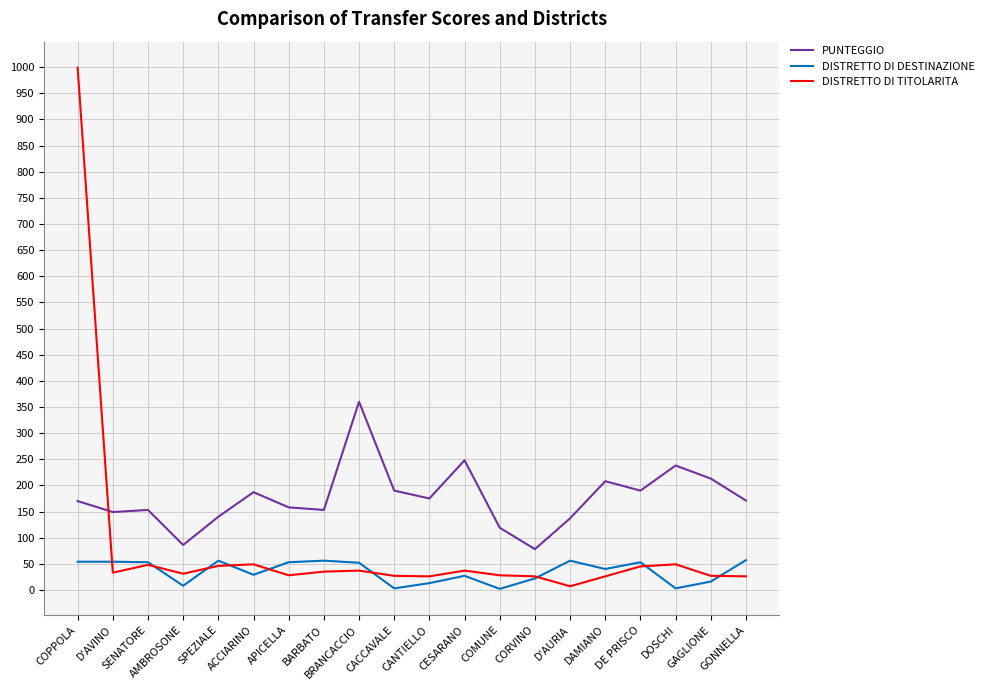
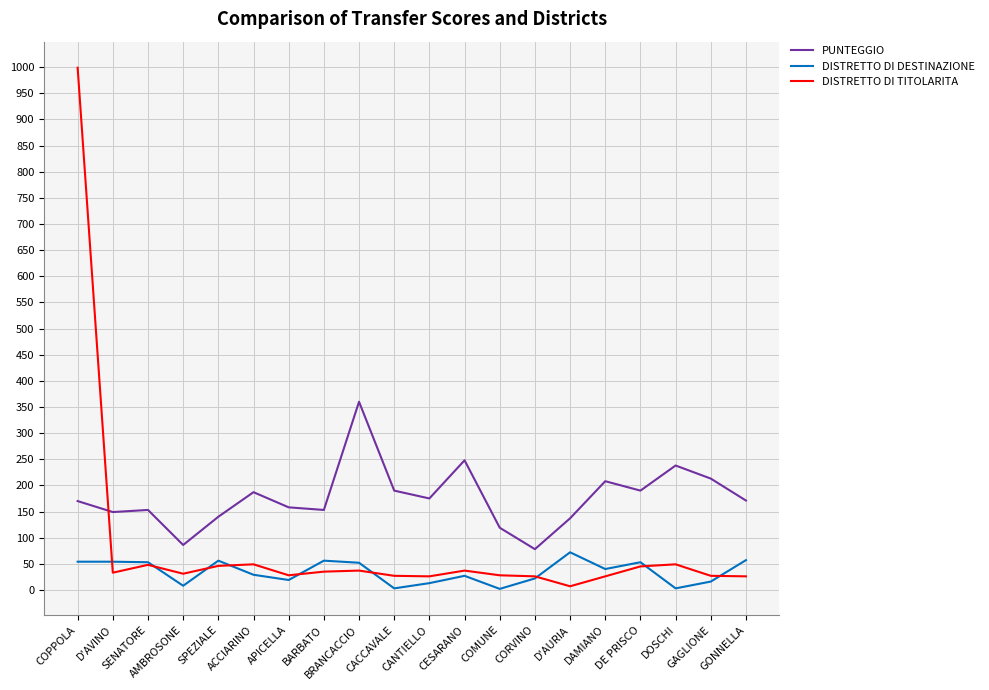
DISTRETTO DI DESTINAZIONE, APICELLA: 50 -> 20
DISTRETTO DI DESTINAZIONE, D'AURIA: 60 -> 70
